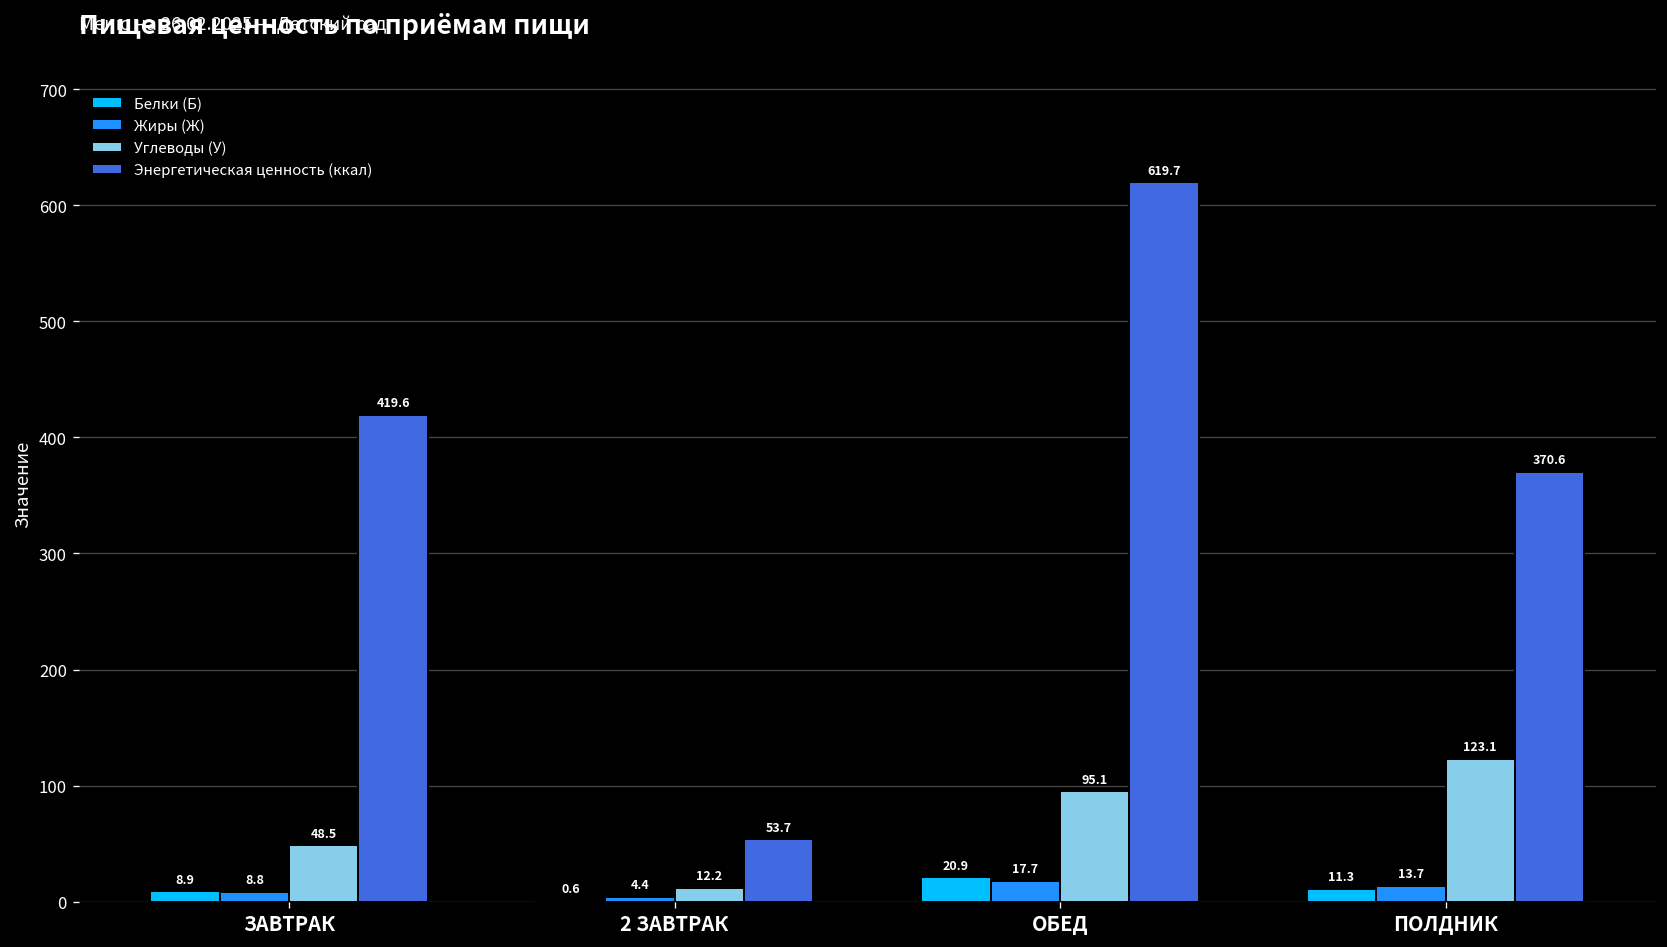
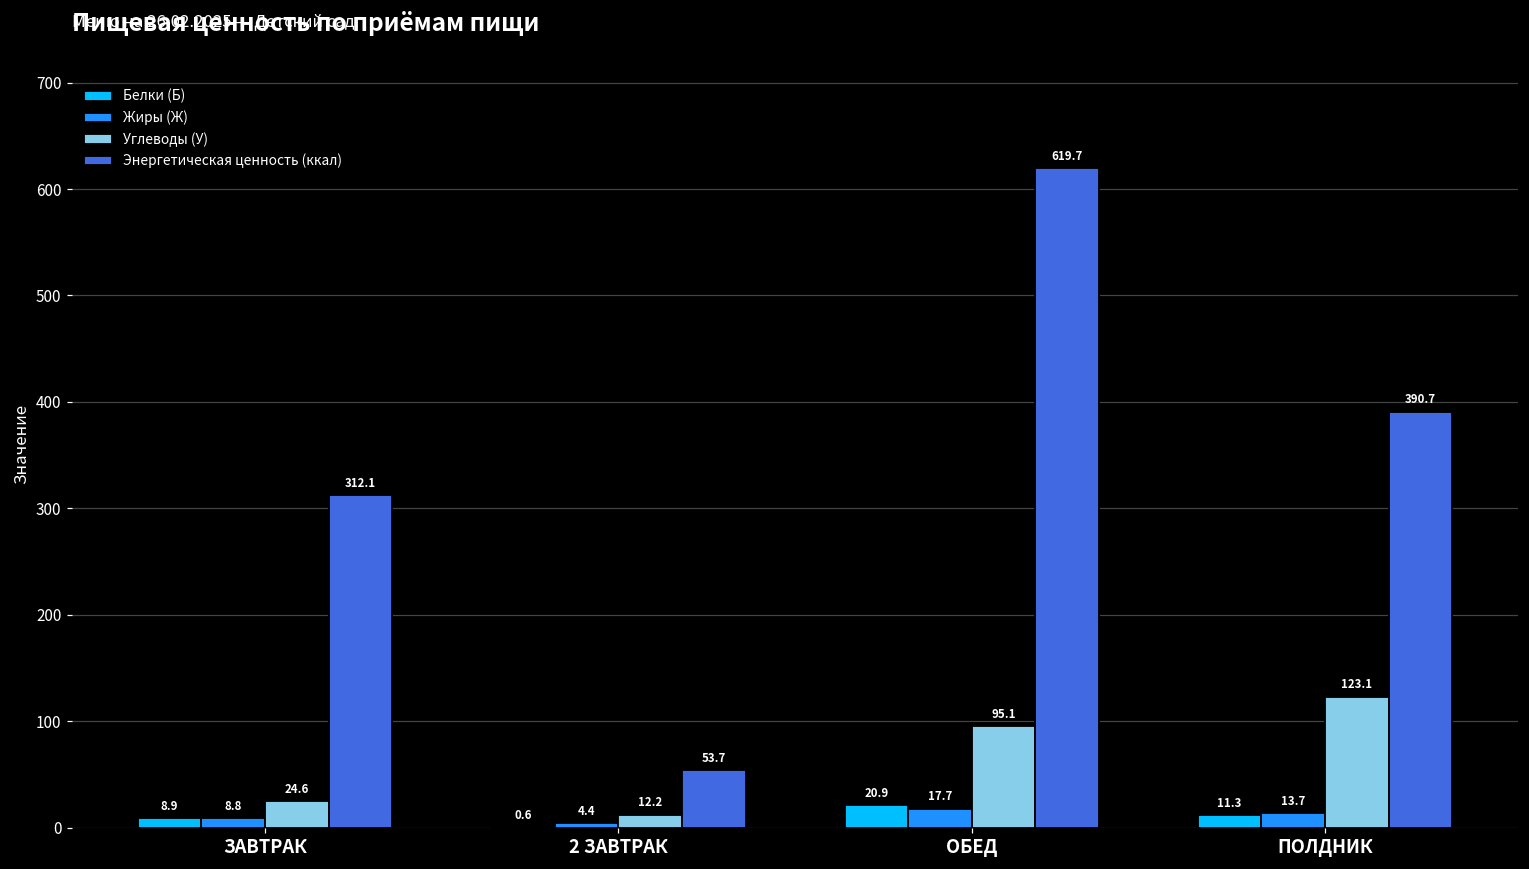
Углеводы (У), ЗАВТРАК: 48.5 -> 24.6
Энергетическая ценность (ккал), ЗАВТРАК: 419.6 -> 312.1
Энергетическая ценность (ккал), ПОЛДНИК: 370.6 -> 390.7
